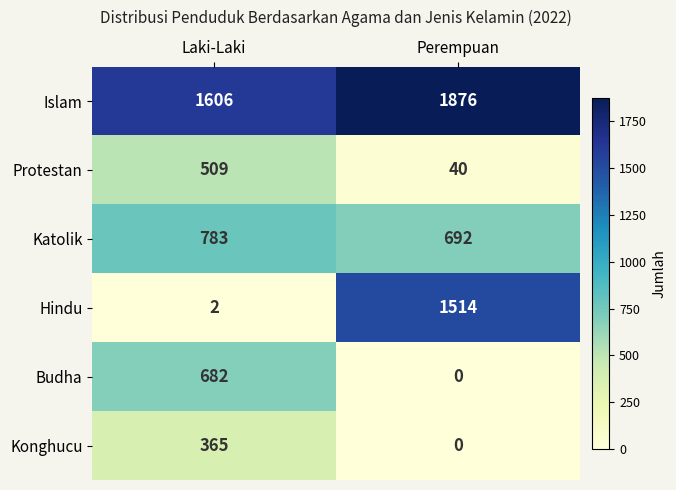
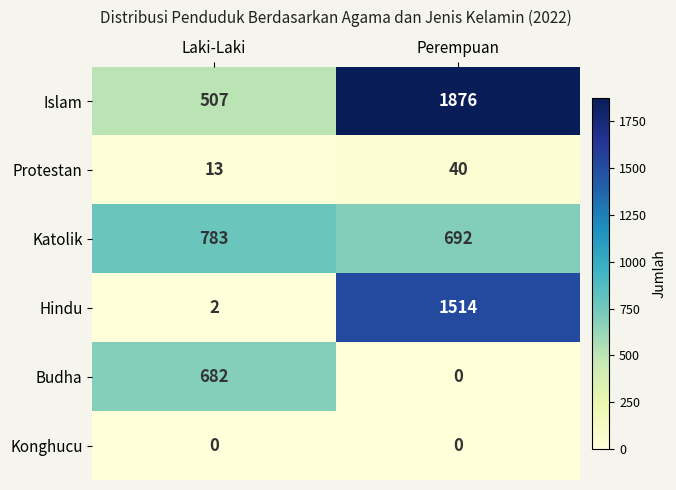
Islam, Laki-Laki: 1606 -> 507
Protestan, Laki-Laki: 509 -> 13
Konghucu, Laki-Laki: 365 -> 0
